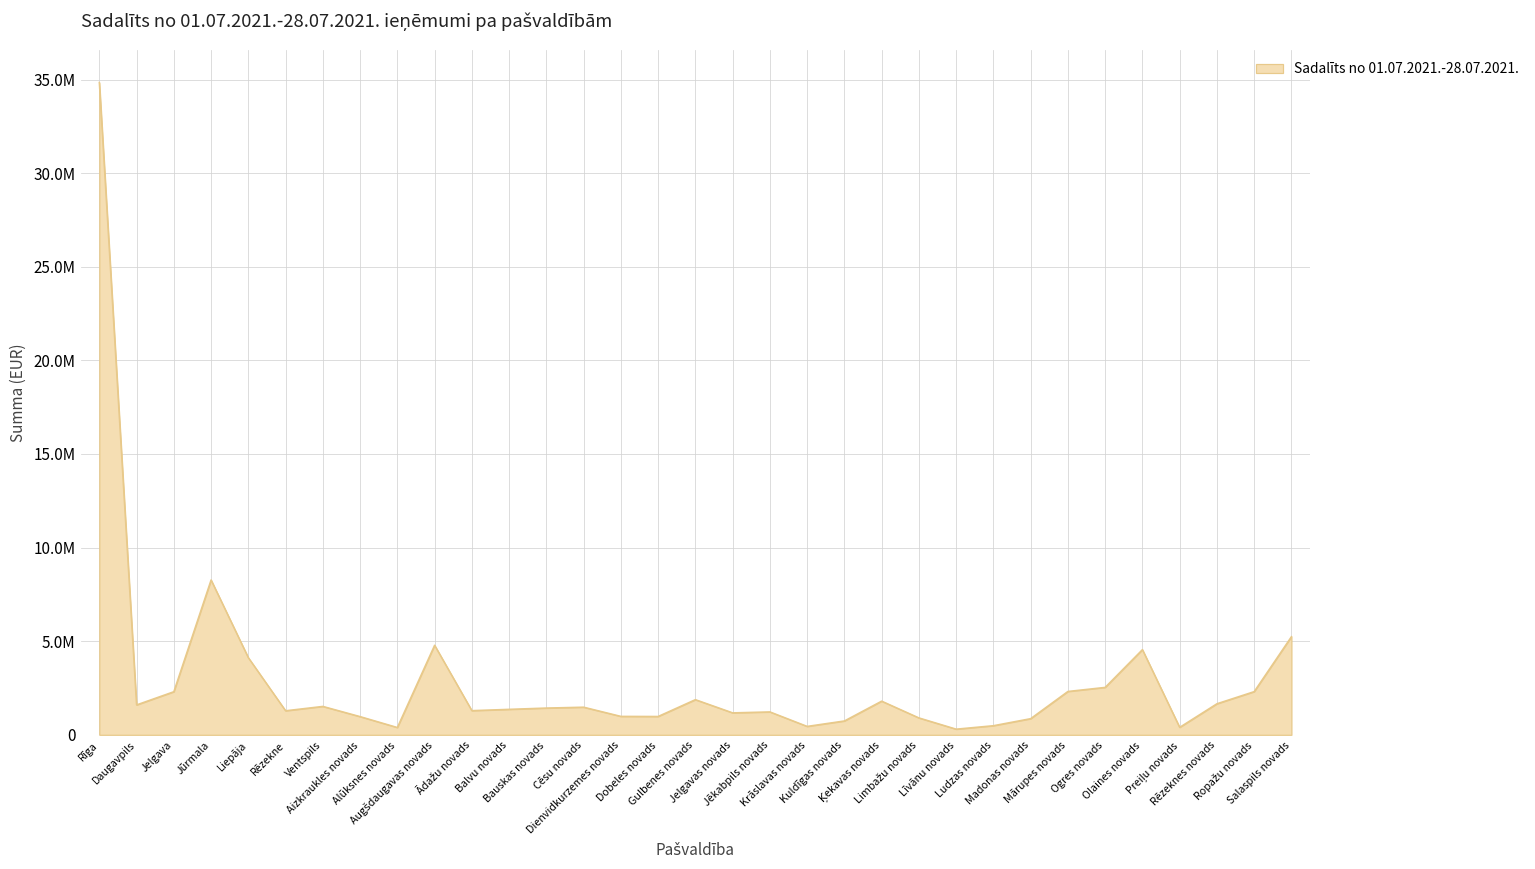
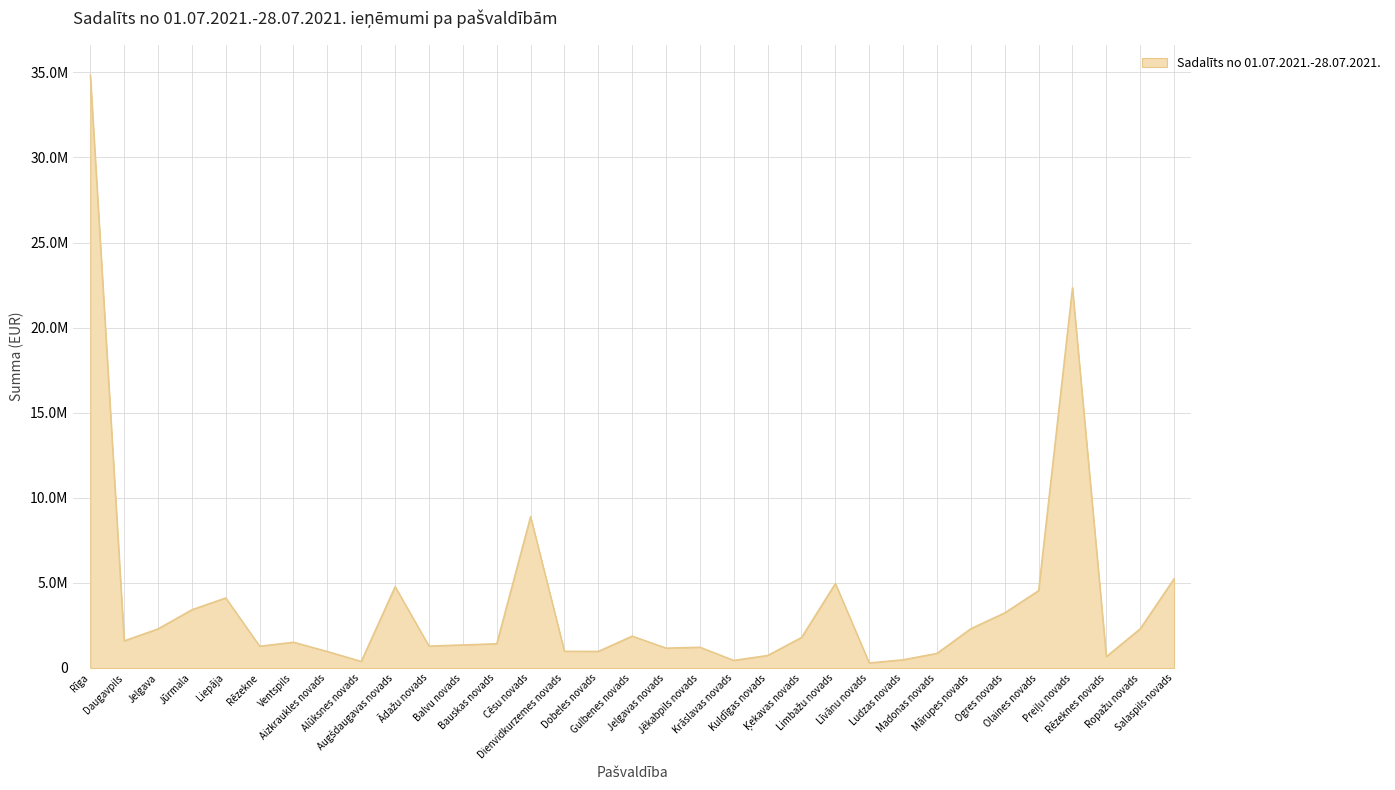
Jūrmala: 8300000 -> 3400000
Cēsu novads: 1500000 -> 8900000
Limbažu novads: 900000 -> 5000000
Ogres novads: 2500000 -> 3200000
Preiļu novads: 400000 -> 22300000
Rēzeknes novads: 1700000 -> 700000
